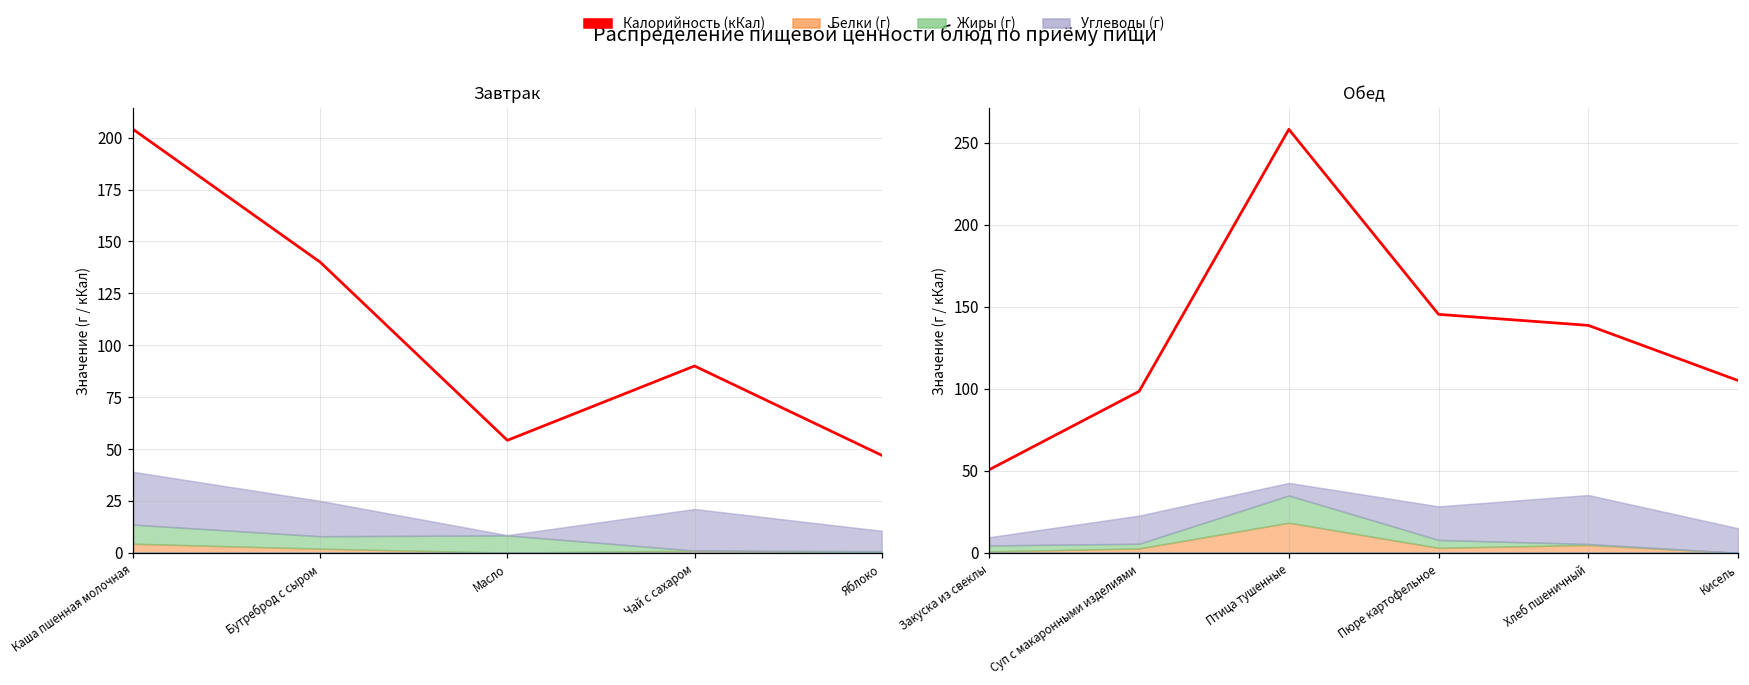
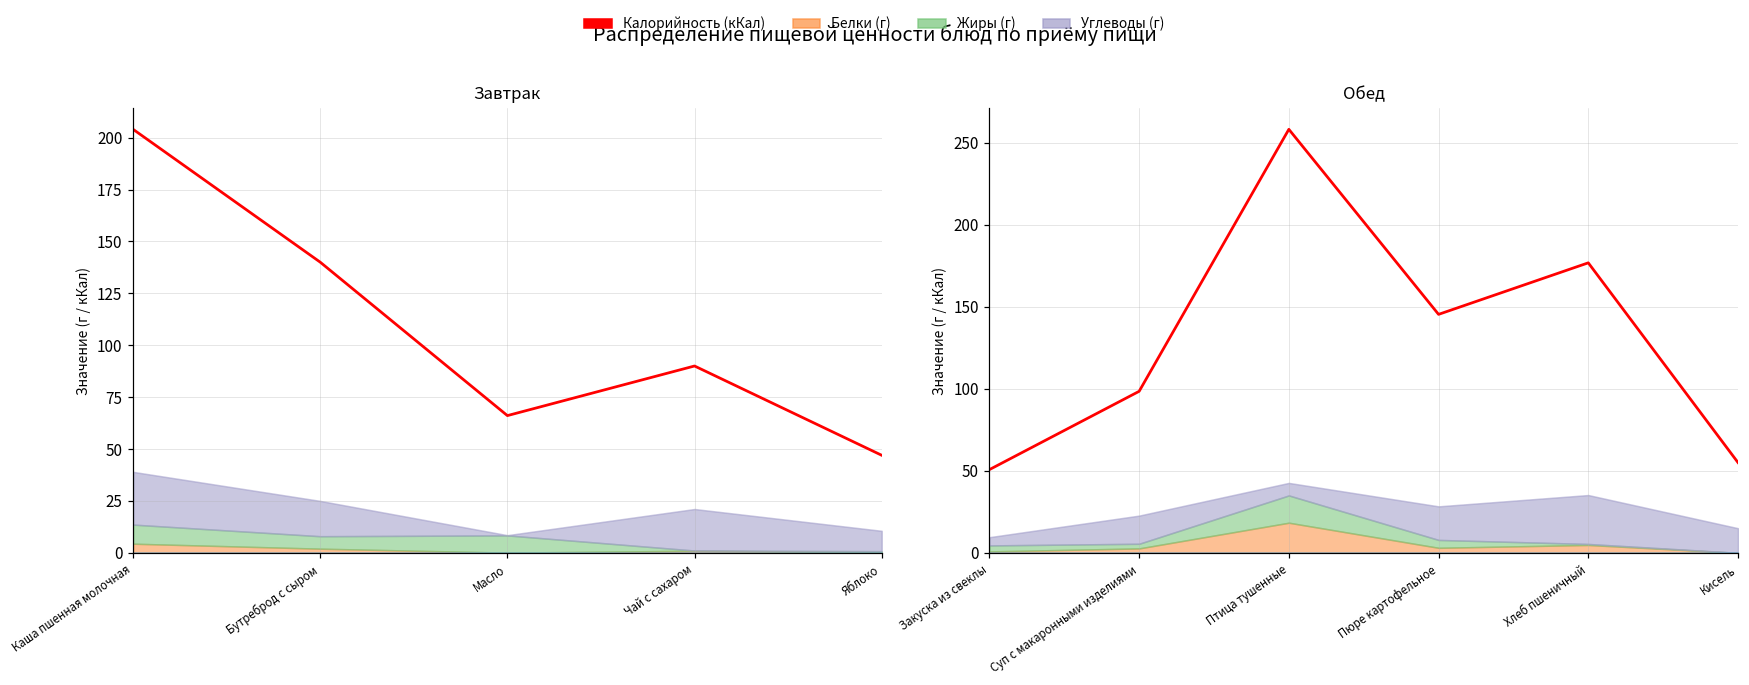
Завтрак, Калорийность (кКал), Масло: 54 -> 66
Обед, Калорийность (кКал), Хлеб пшеничный: 139 -> 177
Обед, Калорийность (кКал), Кисель: 105 -> 55
